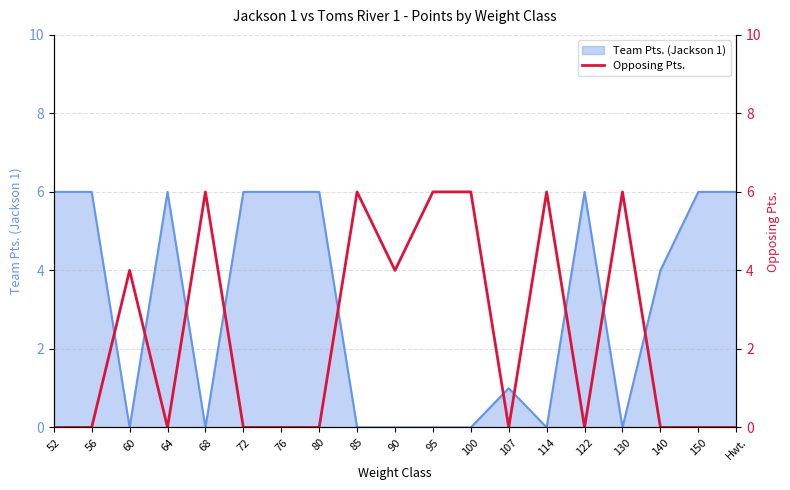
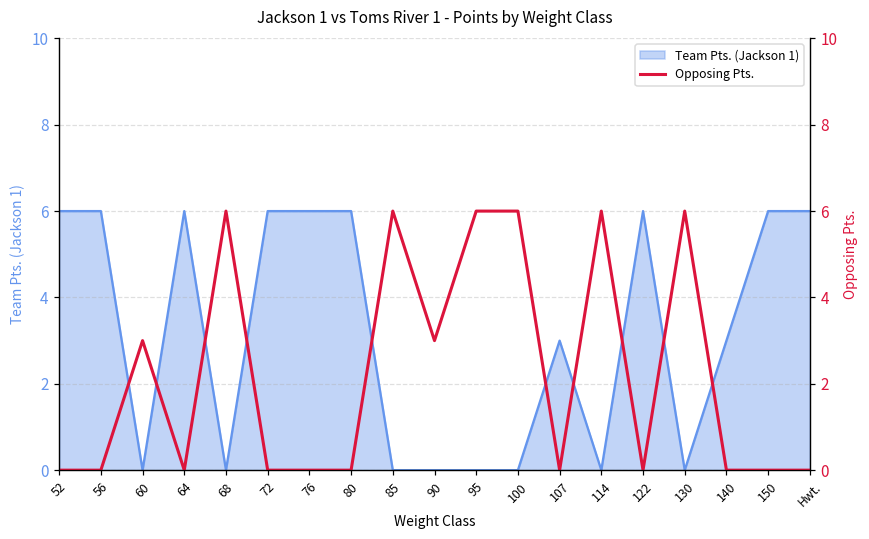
Team Pts. (Jackson 1), 107: 1 -> 3
Team Pts. (Jackson 1), 140: 4 -> 3
Opposing Pts., 60: 4 -> 3
Opposing Pts., 90: 4 -> 3
